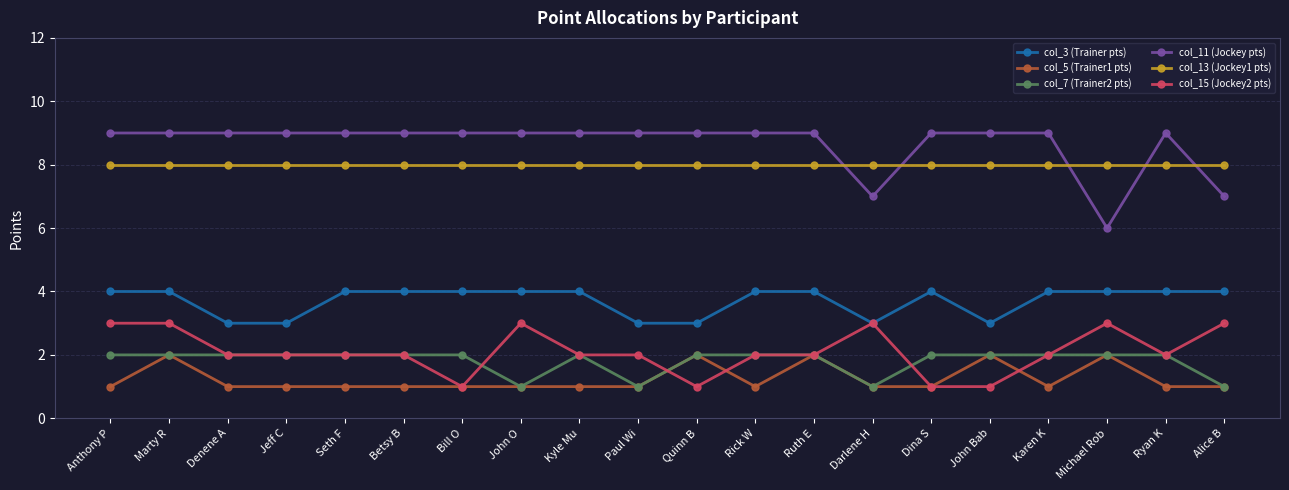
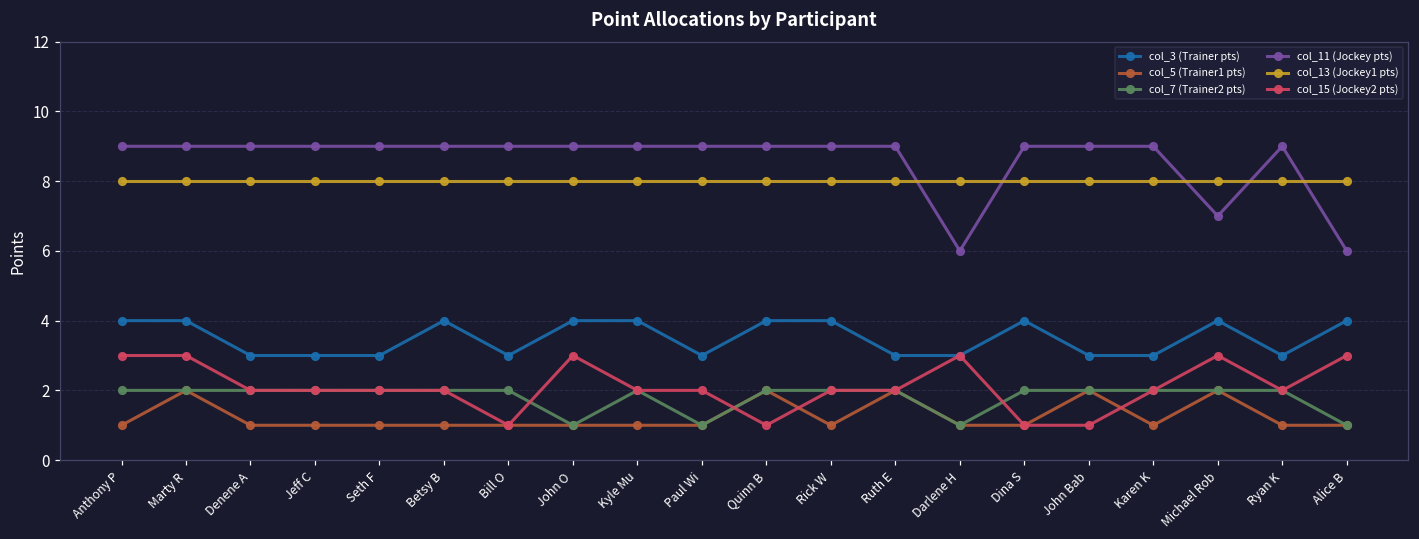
col_3 (Trainer pts), Seth F: 4 -> 3
col_3 (Trainer pts), Bill O: 4 -> 3
col_3 (Trainer pts), Quinn B: 3 -> 4
col_3 (Trainer pts), Ruth E: 4 -> 3
col_11 (Jockey pts), Darlene H: 7 -> 6
col_3 (Trainer pts), Karen K: 4 -> 3
col_11 (Jockey pts), Michael Rob: 6 -> 7
col_3 (Trainer pts), Ryan K: 4 -> 3
col_11 (Jockey pts), Alice B: 7 -> 6
